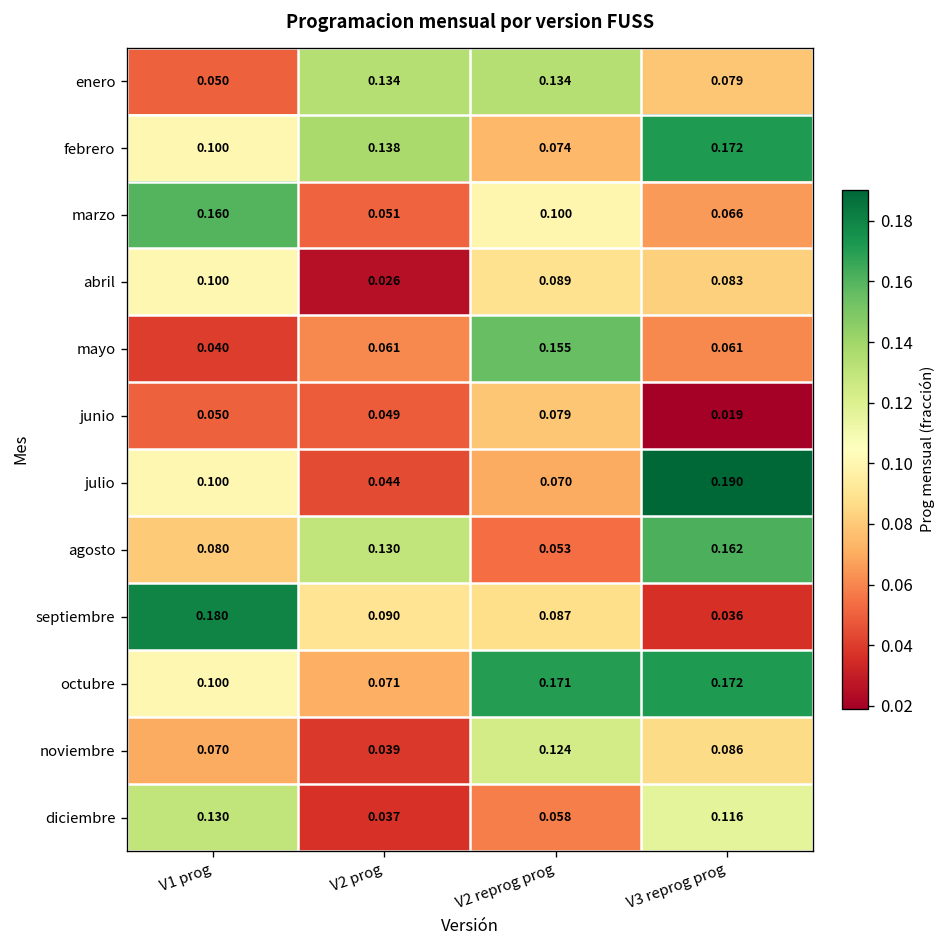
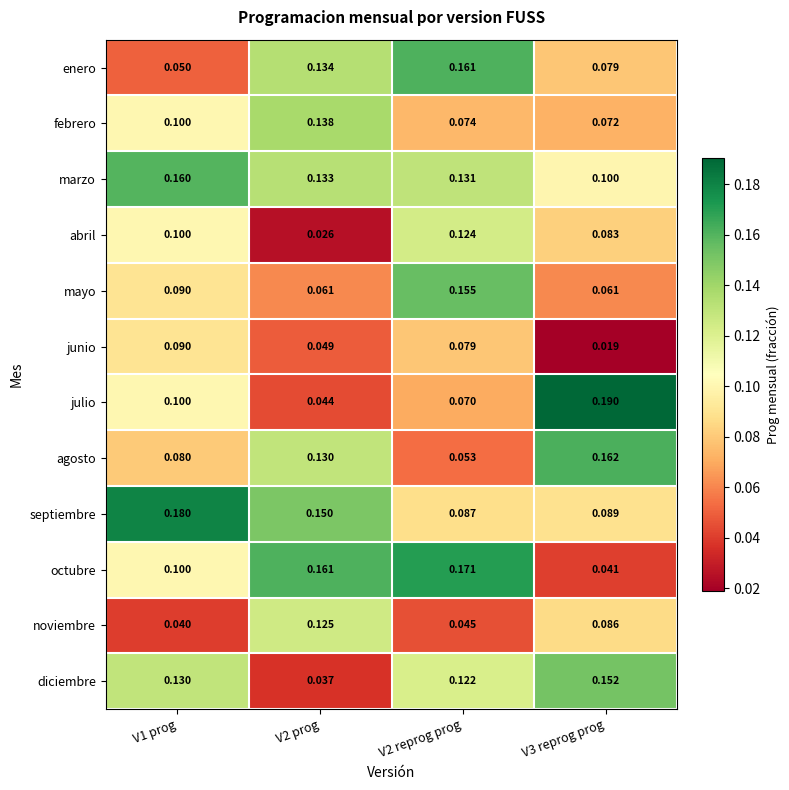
enero, V2 reprog prog: 0.134 -> 0.161
febrero, V3 reprog prog: 0.172 -> 0.072
marzo, V2 prog: 0.051 -> 0.133
marzo, V2 reprog prog: 0.100 -> 0.131
marzo, V3 reprog prog: 0.066 -> 0.100
abril, V2 reprog prog: 0.089 -> 0.124
mayo, V1 prog: 0.040 -> 0.090
junio, V1 prog: 0.050 -> 0.090
septiembre, V2 prog: 0.090 -> 0.150
septiembre, V3 reprog prog: 0.036 -> 0.089
octubre, V2 prog: 0.071 -> 0.161
octubre, V3 reprog prog: 0.172 -> 0.041
noviembre, V1 prog: 0.070 -> 0.040
noviembre, V2 prog: 0.039 -> 0.125
noviembre, V2 reprog prog: 0.124 -> 0.045
diciembre, V2 reprog prog: 0.058 -> 0.122
diciembre, V3 reprog prog: 0.116 -> 0.152
